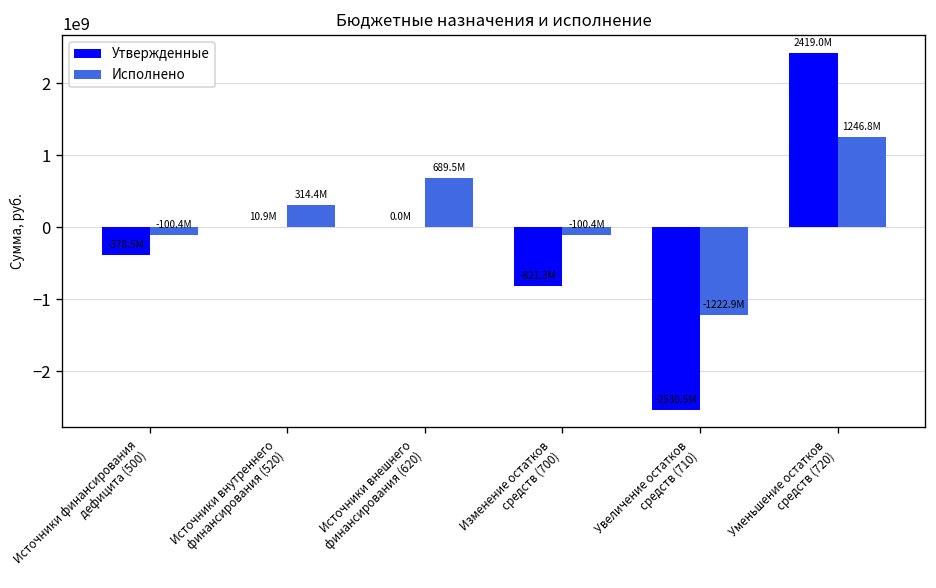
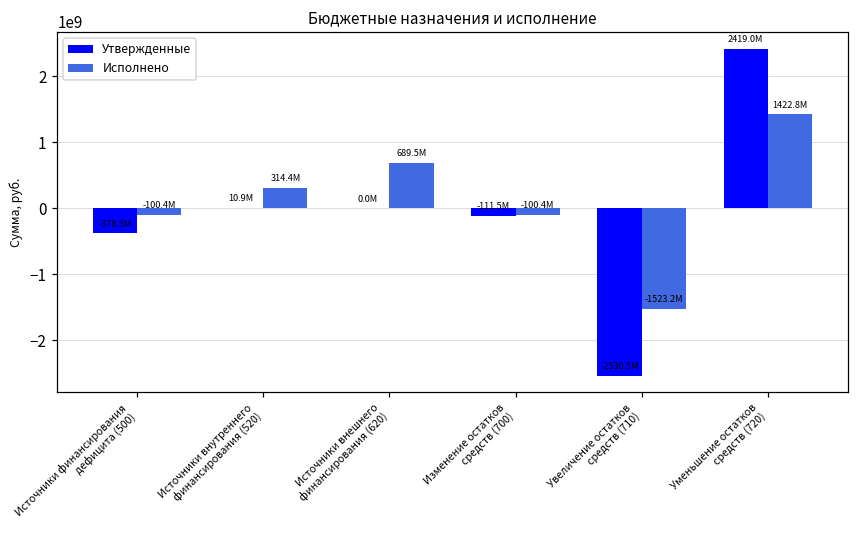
Утвержденные, Изменение остатков средств (700): -821.3M -> -111.5M
Исполнено, Увеличение остатков средств (710): -1222.9M -> -1523.2M
Исполнено, Уменьшение остатков средств (720): 1246.8M -> 1422.8M
